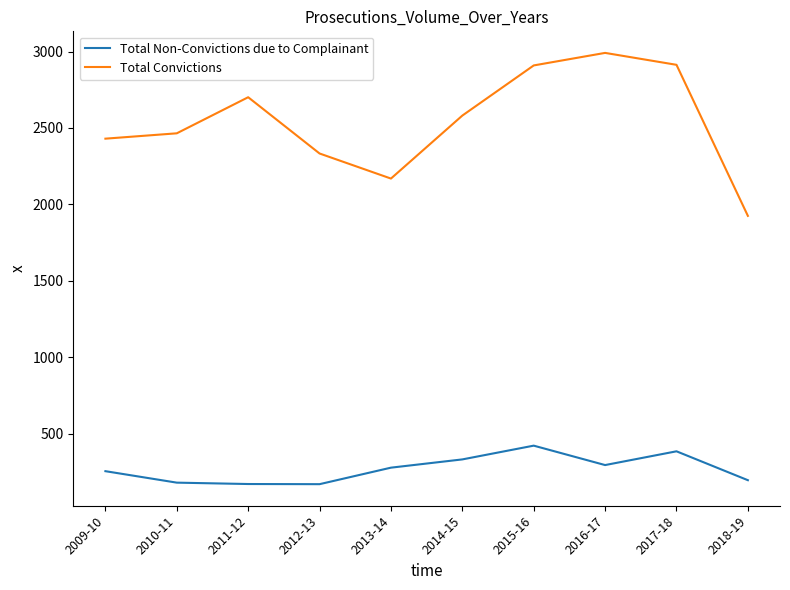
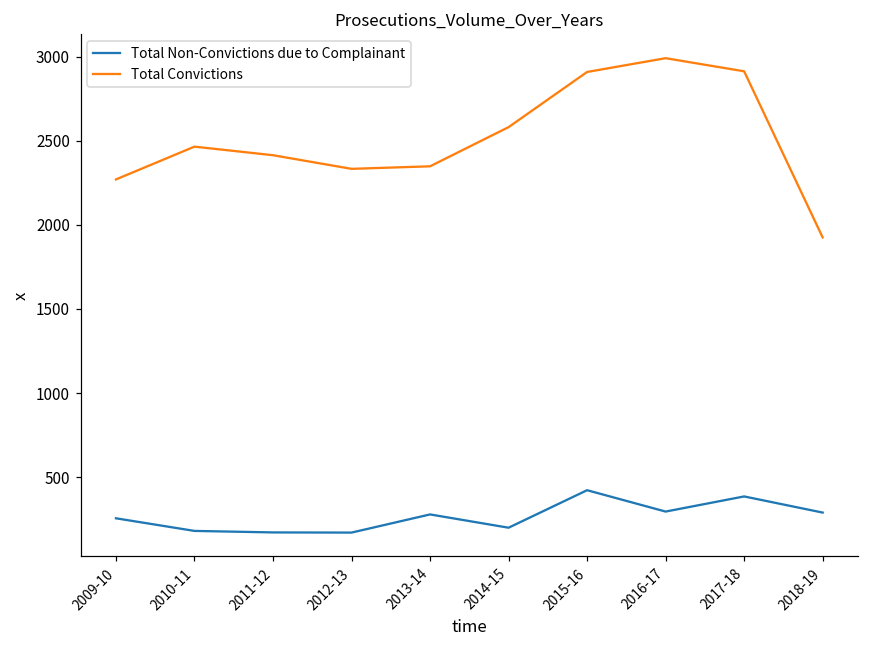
Total Convictions, 2009-10: 2430 -> 2270
Total Convictions, 2011-12: 2700 -> 2410
Total Convictions, 2013-14: 2170 -> 2350
Total Non-Convictions due to Complainant, 2014-15: 330 -> 200
Total Non-Convictions due to Complainant, 2018-19: 200 -> 290
